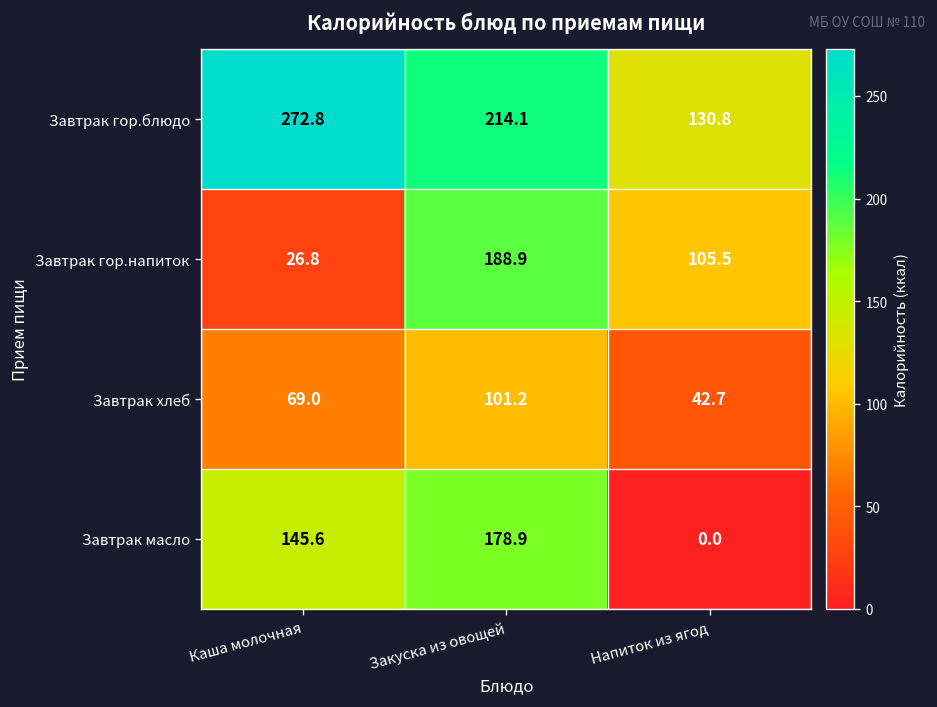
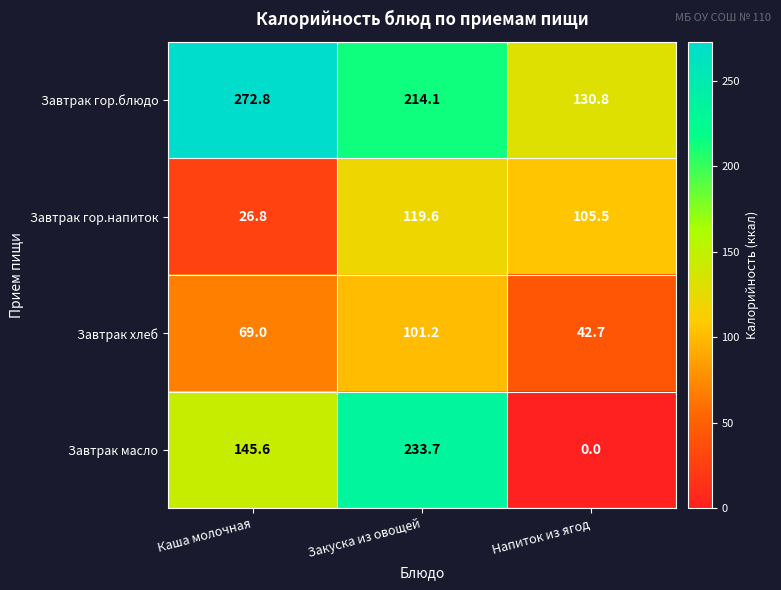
Завтрак гор.напиток, Закуска из овощей: 188.9 -> 119.6
Завтрак масло, Закуска из овощей: 178.9 -> 233.7
